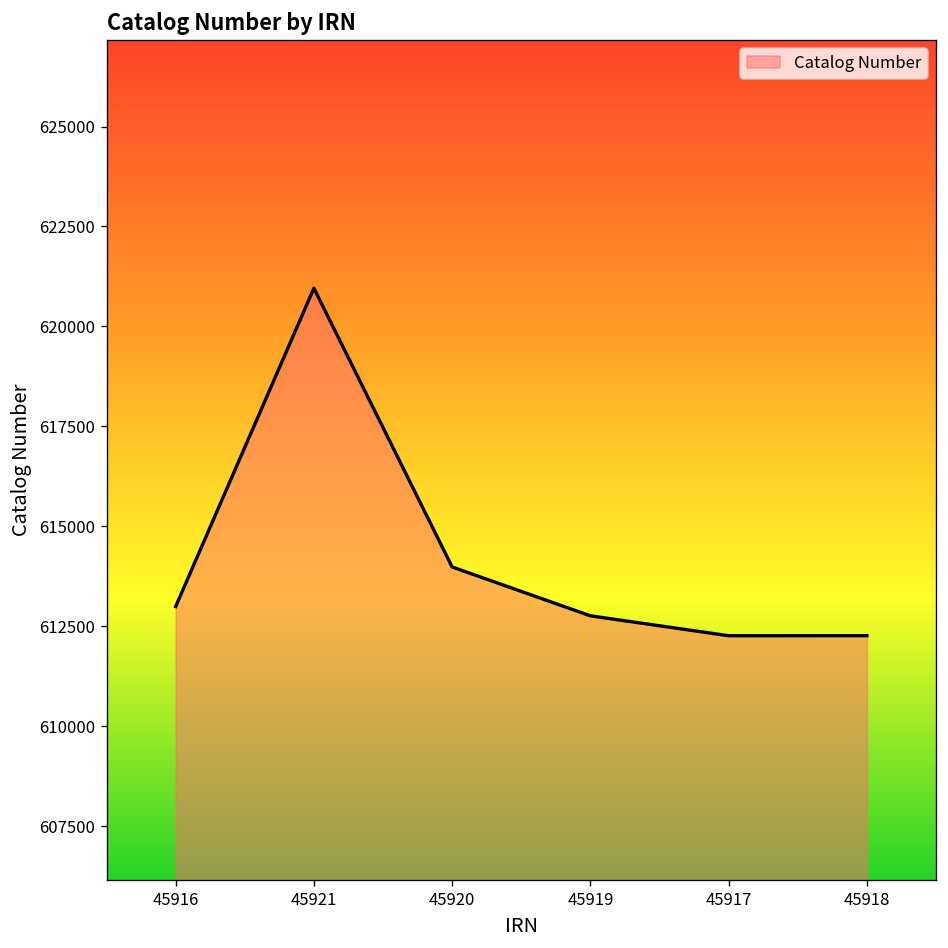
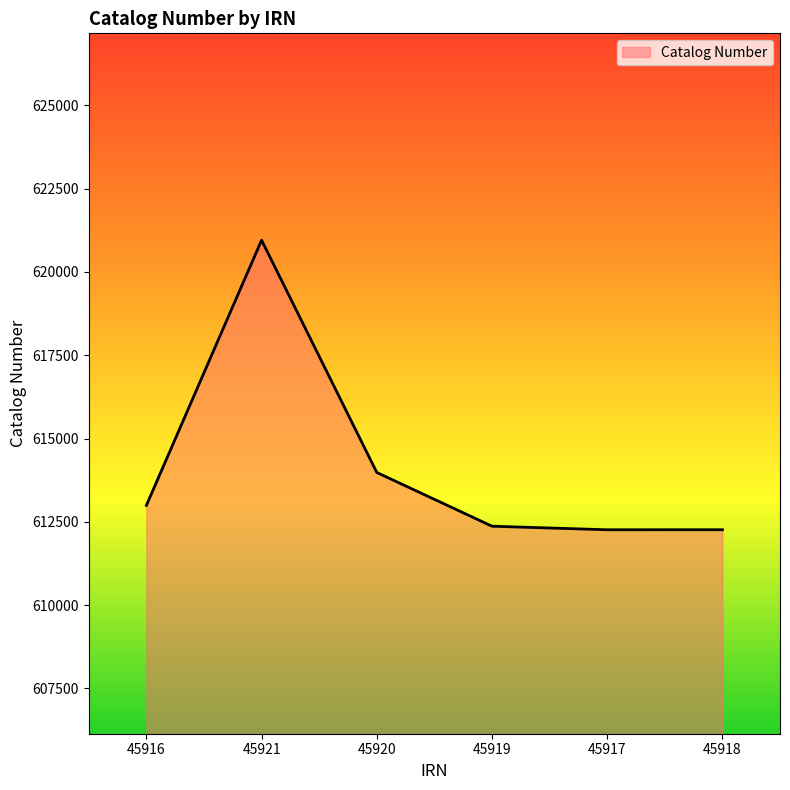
45919: 612800 -> 612400
